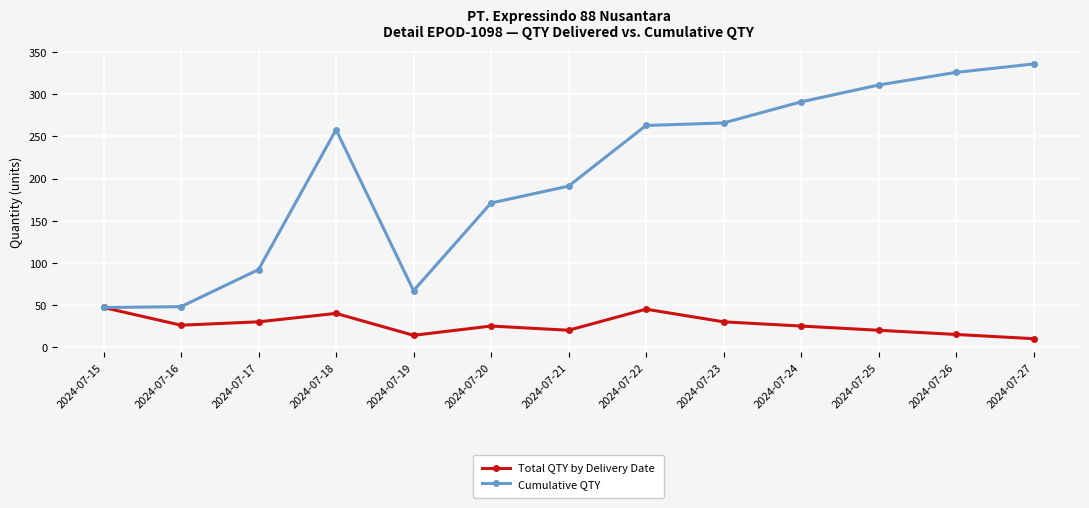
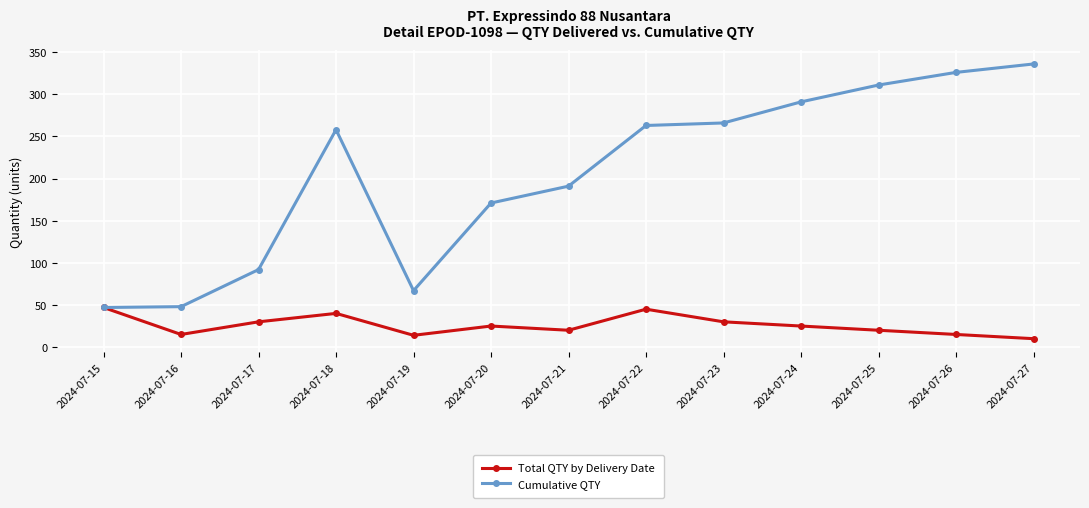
Total QTY by Delivery Date, 2024-07-16: 30 -> 20
